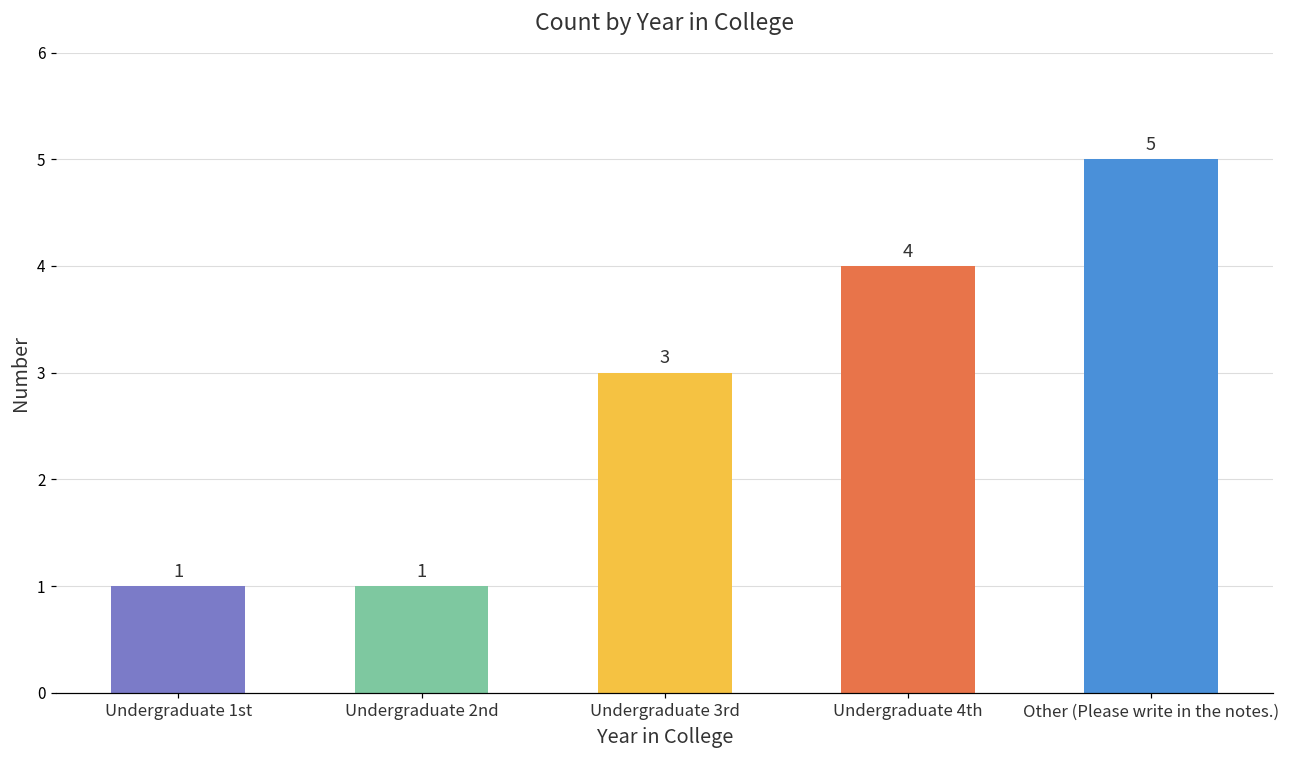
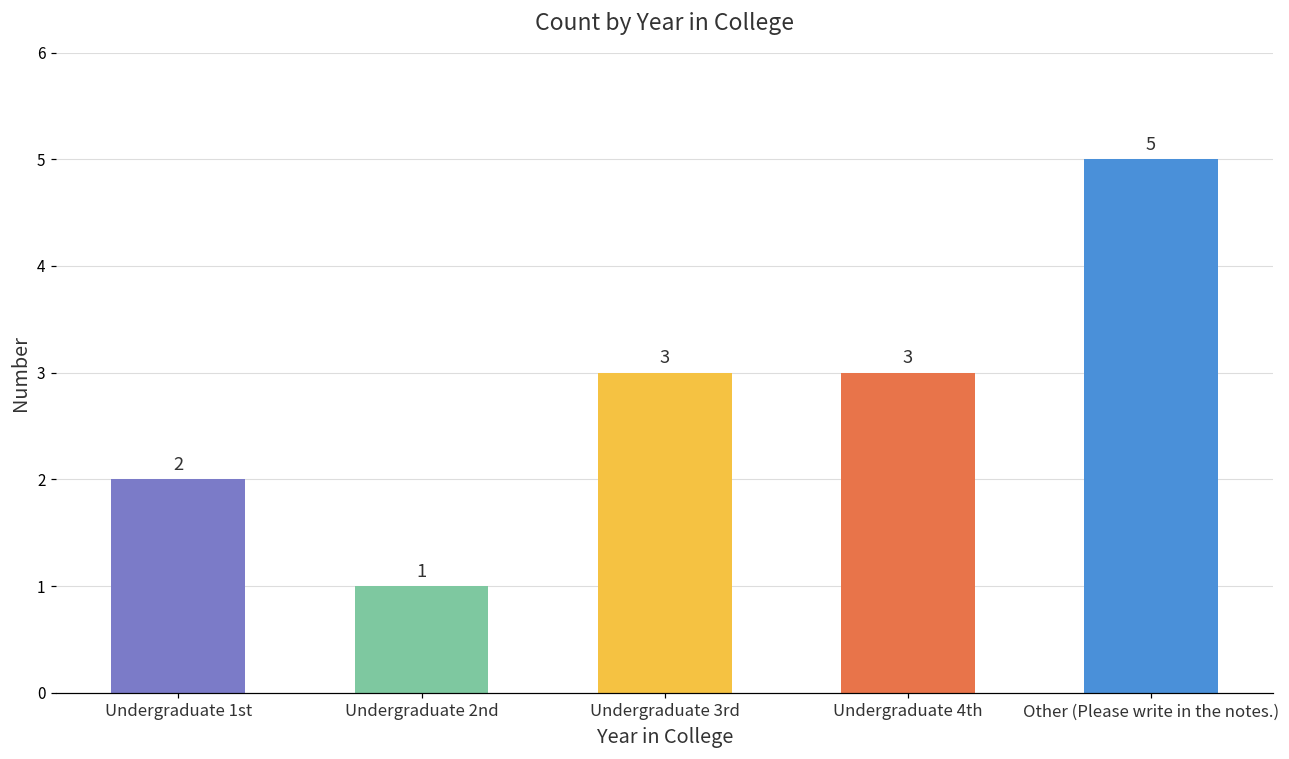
Undergraduate 1st: 1 -> 2
Undergraduate 4th: 4 -> 3
